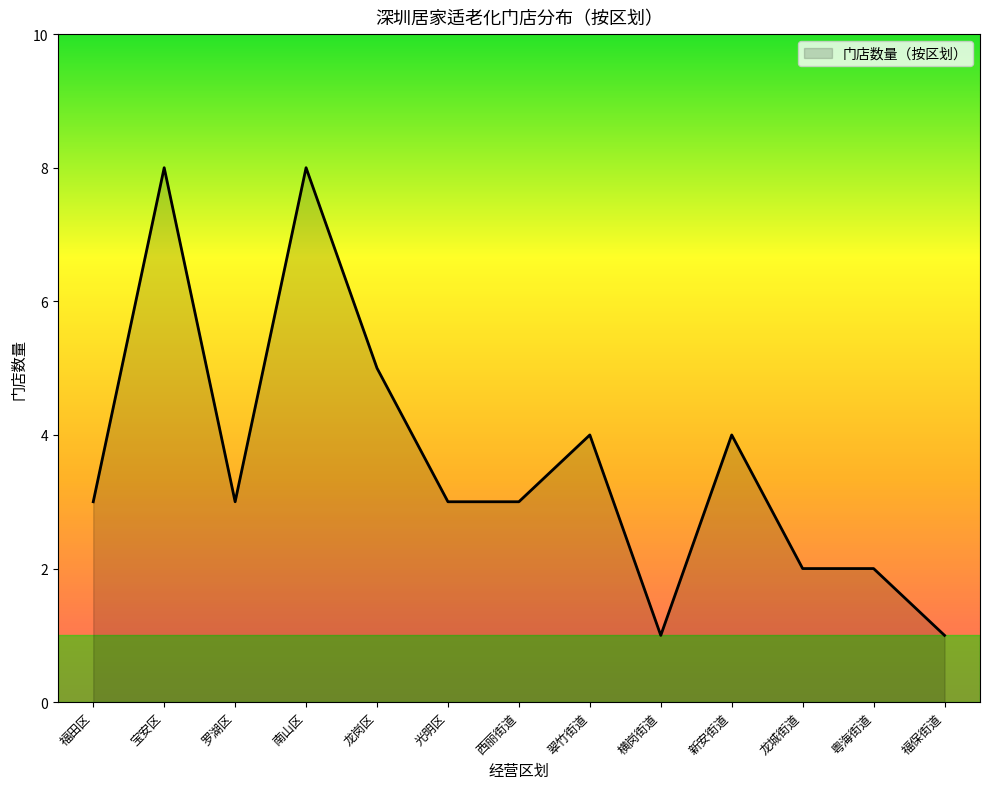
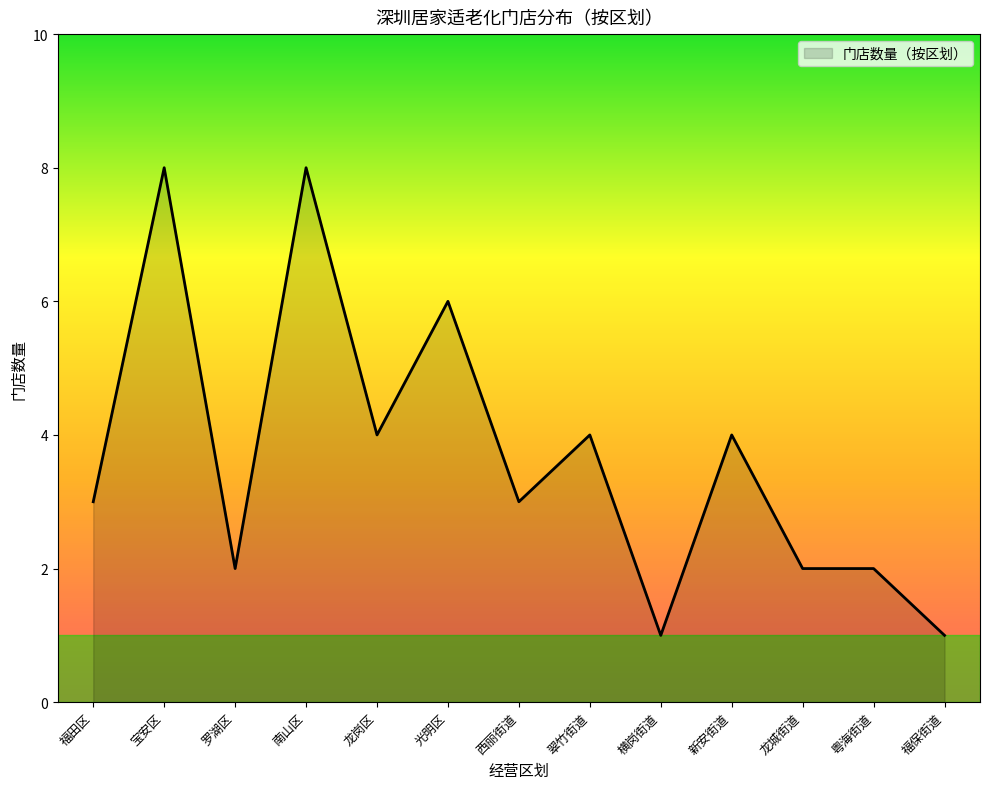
罗湖区: 3 -> 2
龙岗区: 5 -> 4
光明区: 3 -> 6
